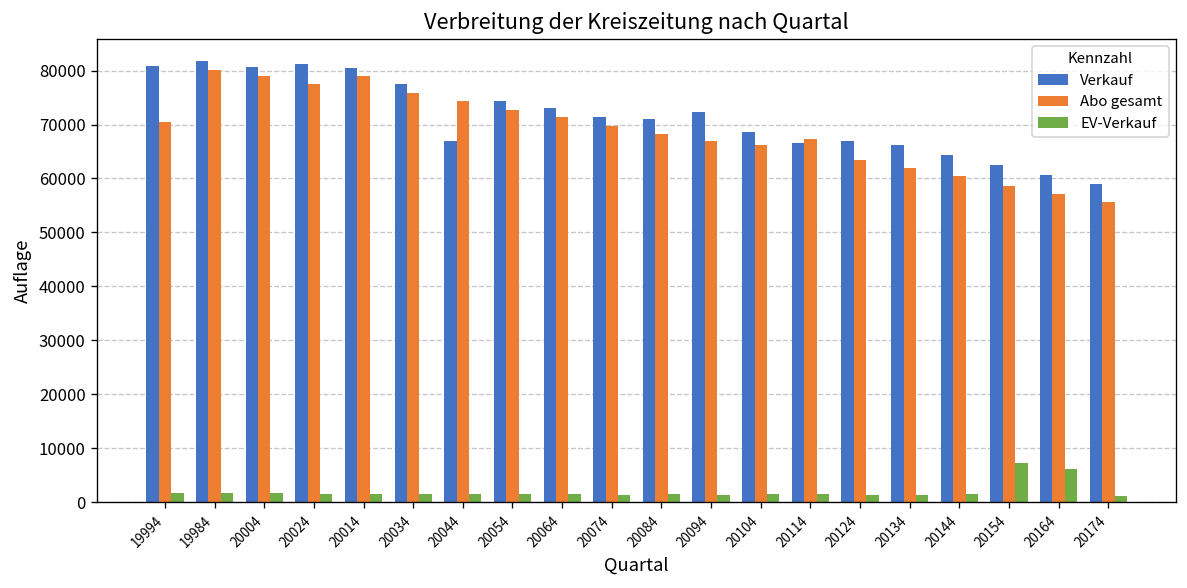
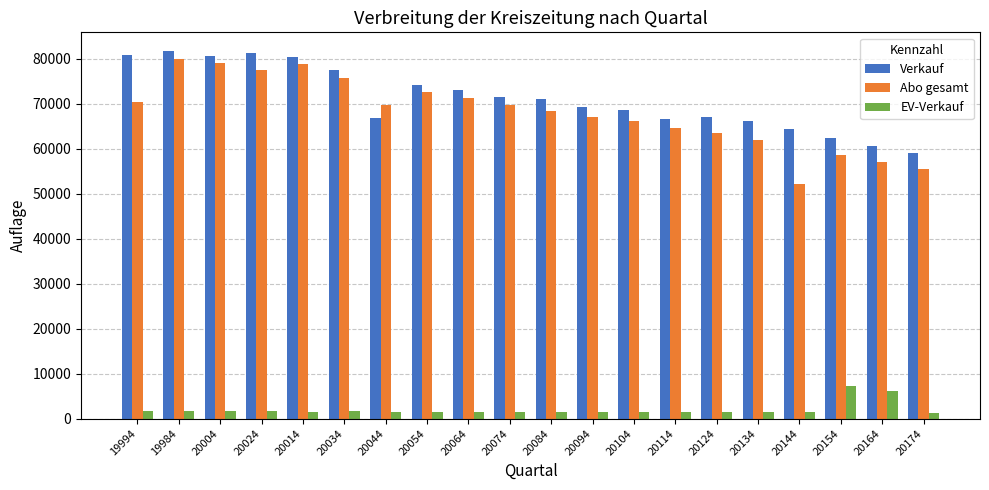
Abo gesamt, 20044: 74000 -> 70000
Verkauf, 20094: 72000 -> 69000
Abo gesamt, 20114: 67000 -> 65000
Abo gesamt, 20144: 60000 -> 52000
